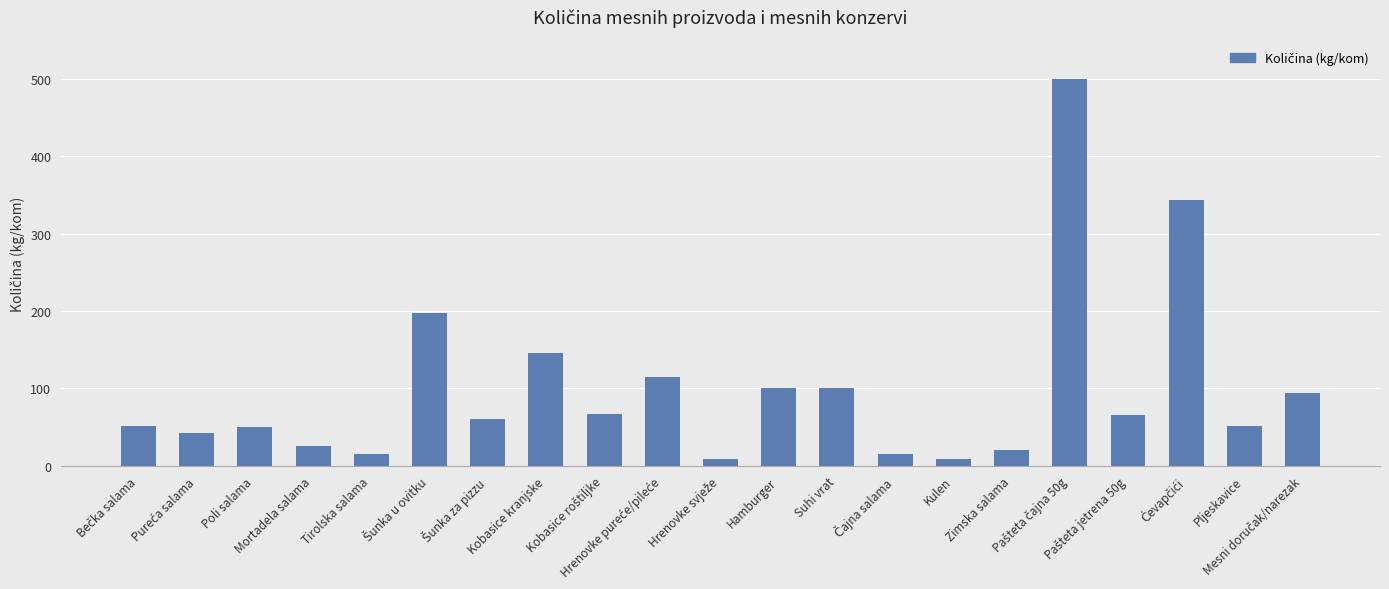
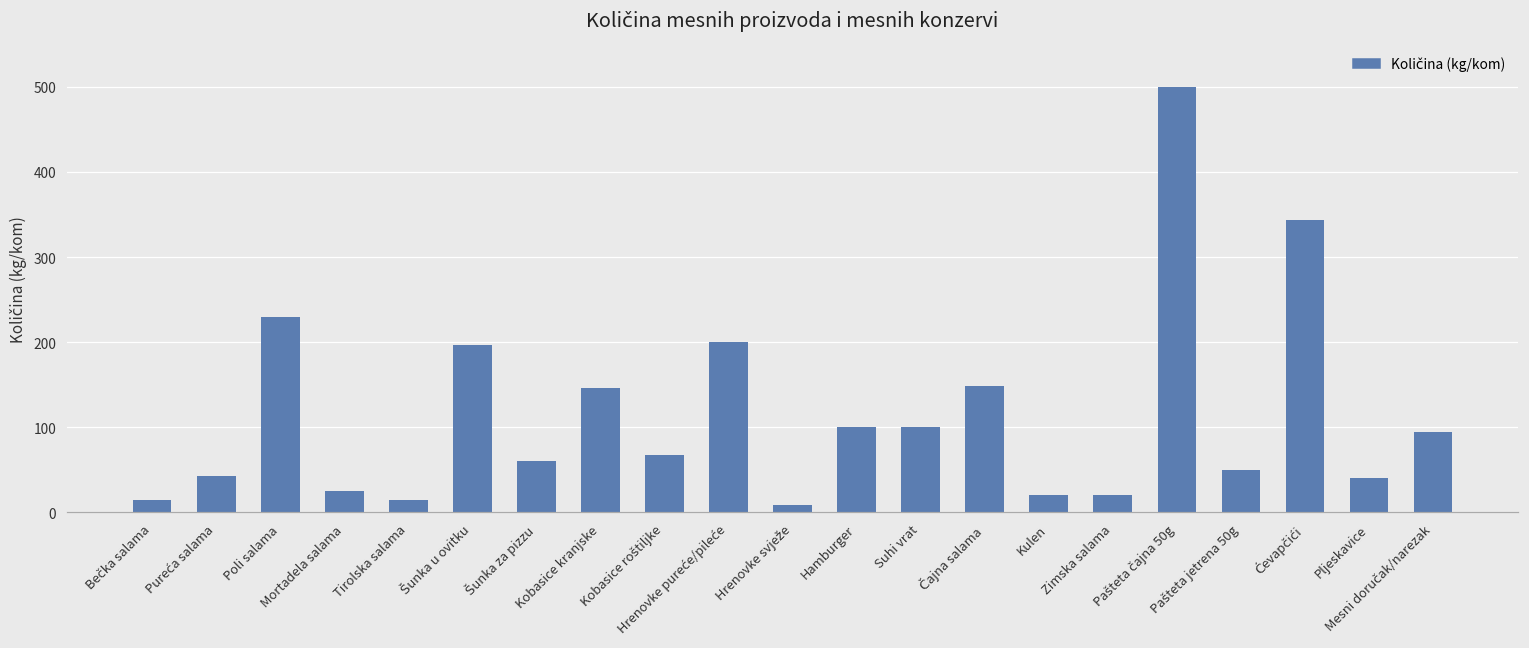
Bečka salama: 50 -> 20
Poli salama: 50 -> 230
Hrenovke pureće/pileće: 120 -> 200
Čajna salama: 20 -> 150
Kulen: 10 -> 20
Pašteta jetrena 50g: 70 -> 50
Pljeskavice: 50 -> 40
